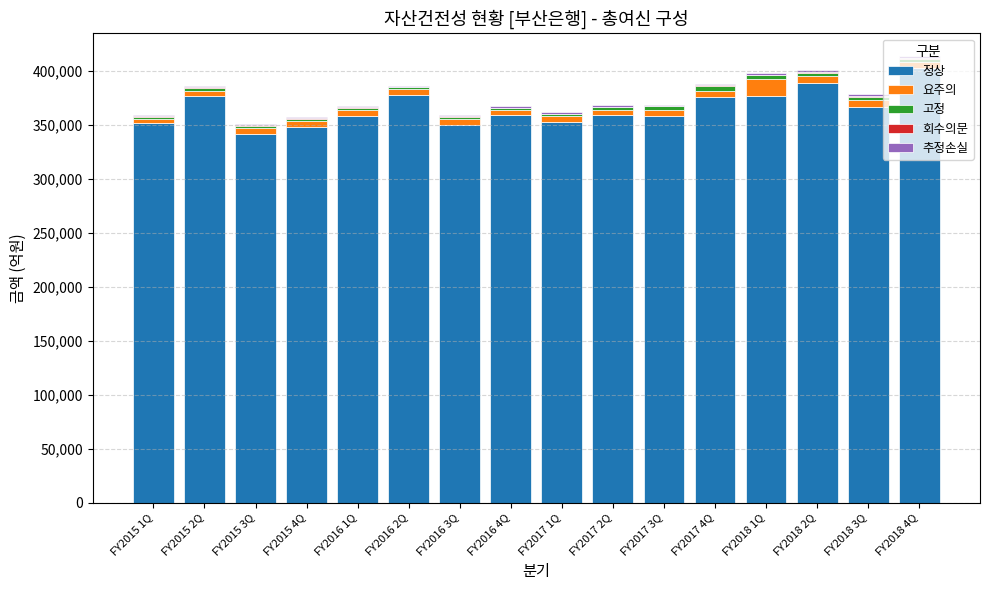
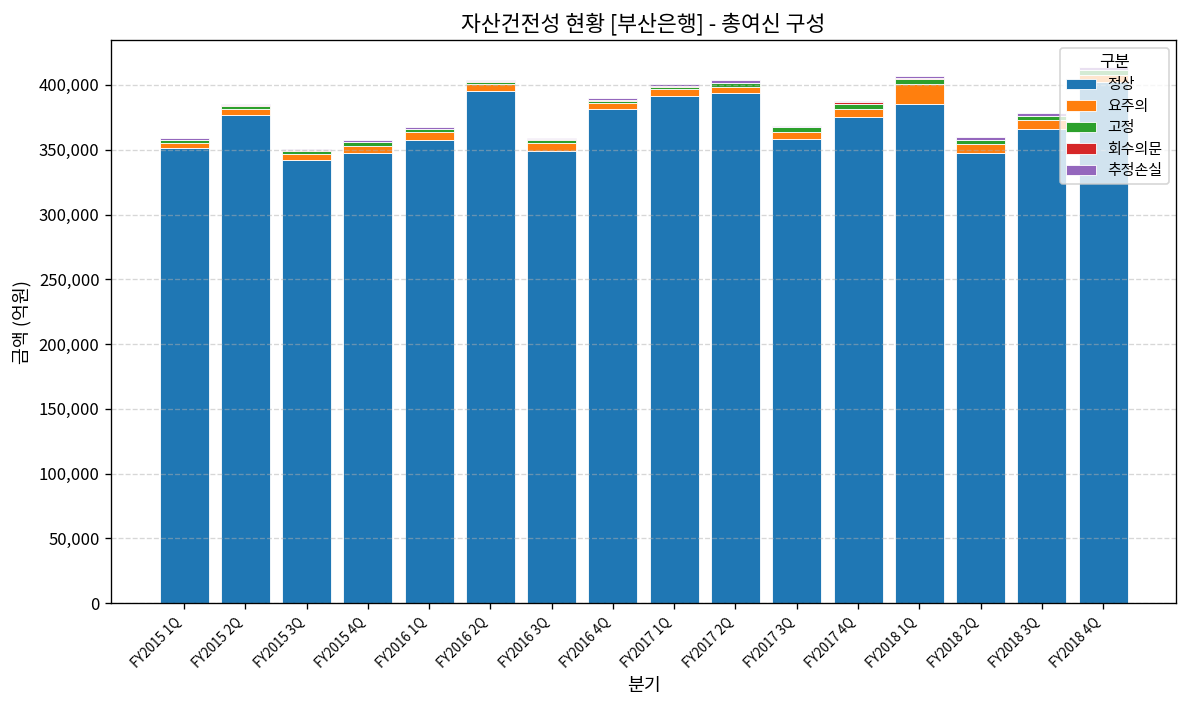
정상, FY2016 2Q: 377,000 -> 395,000
정상, FY2016 4Q: 359,000 -> 381,000
정상, FY2017 1Q: 353,000 -> 392,000
정상, FY2017 2Q: 359,000 -> 394,000
정상, FY2018 1Q: 377,000 -> 386,000
정상, FY2018 2Q: 389,000 -> 348,000
